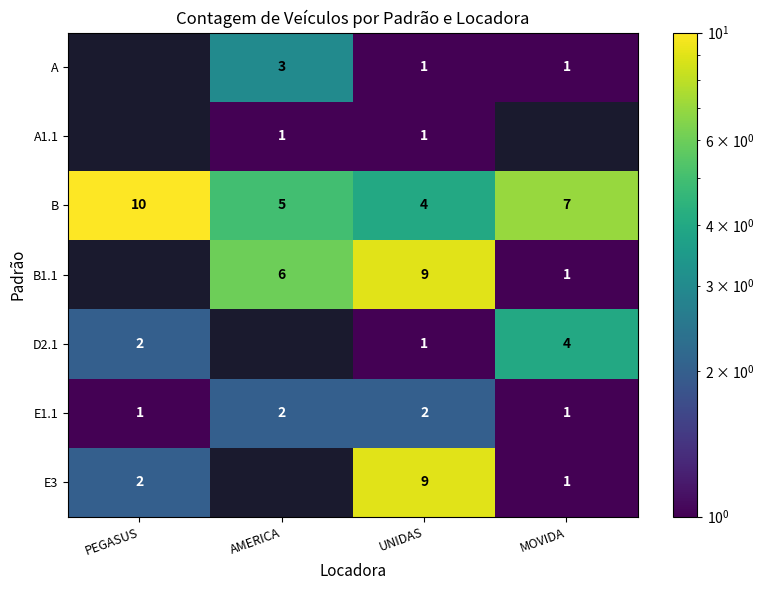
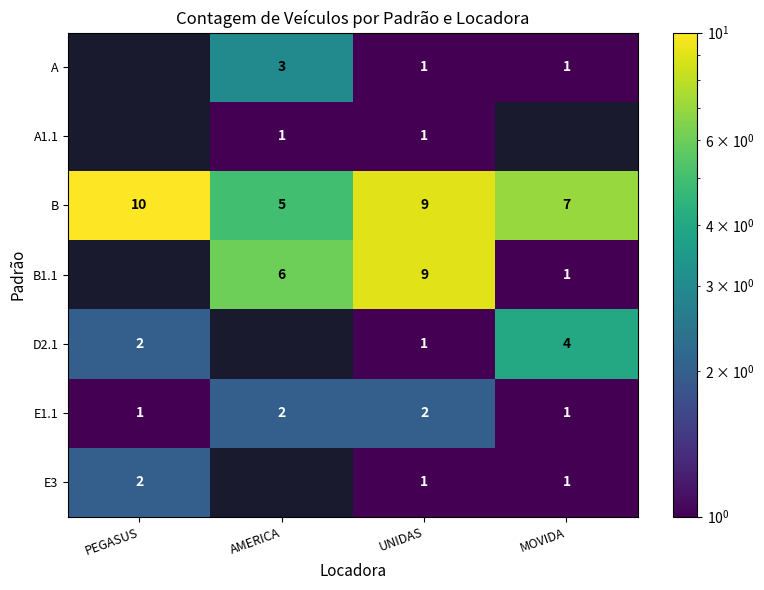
B, UNIDAS: 4 -> 9
E3, UNIDAS: 9 -> 1
